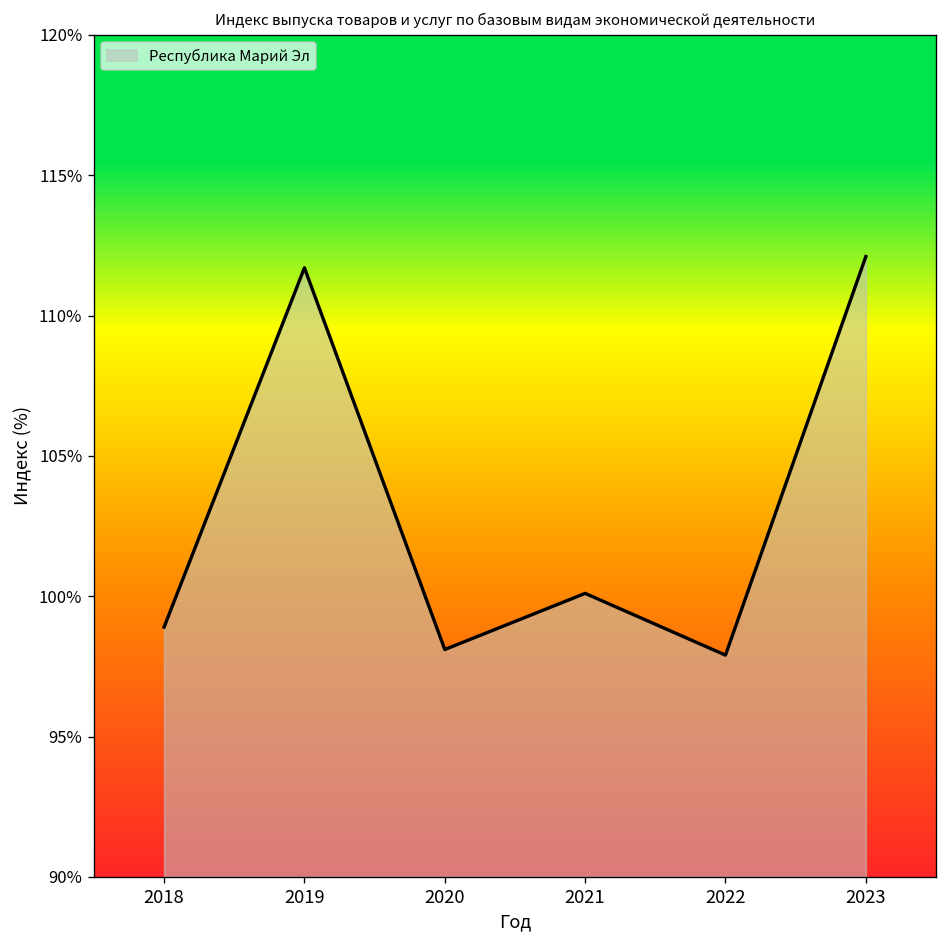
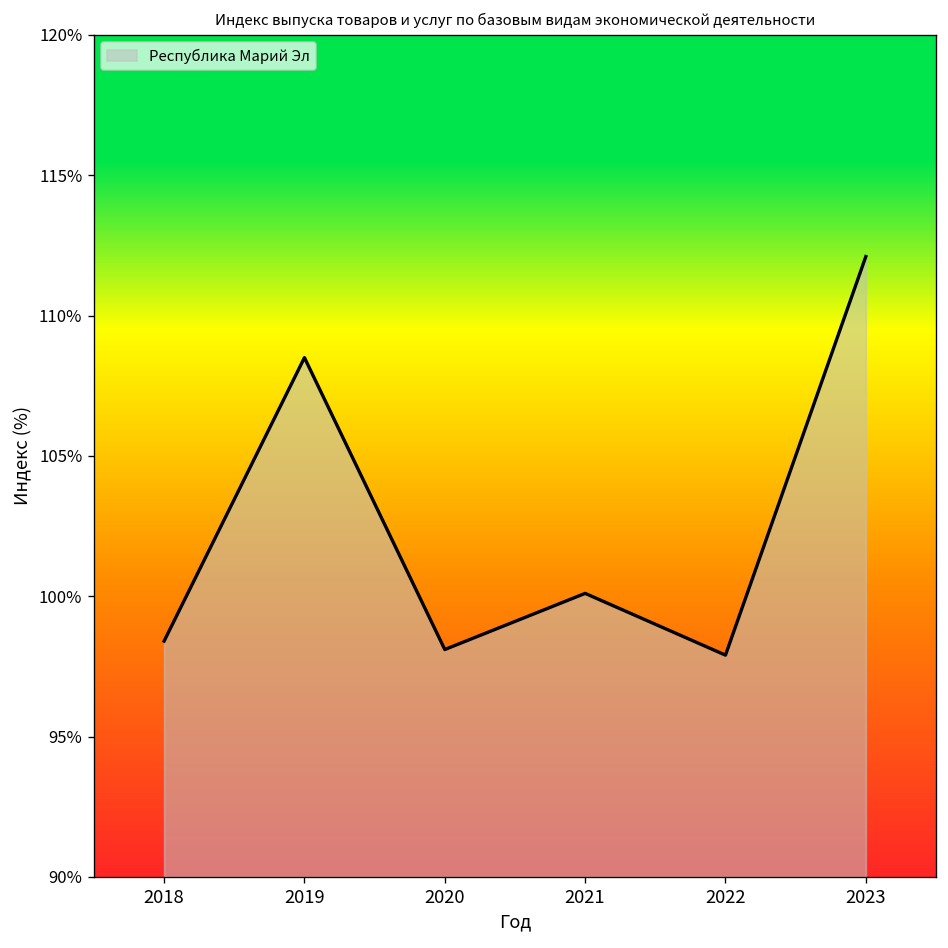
2018: 98.9% -> 98.4%
2019: 111.7% -> 108.5%
